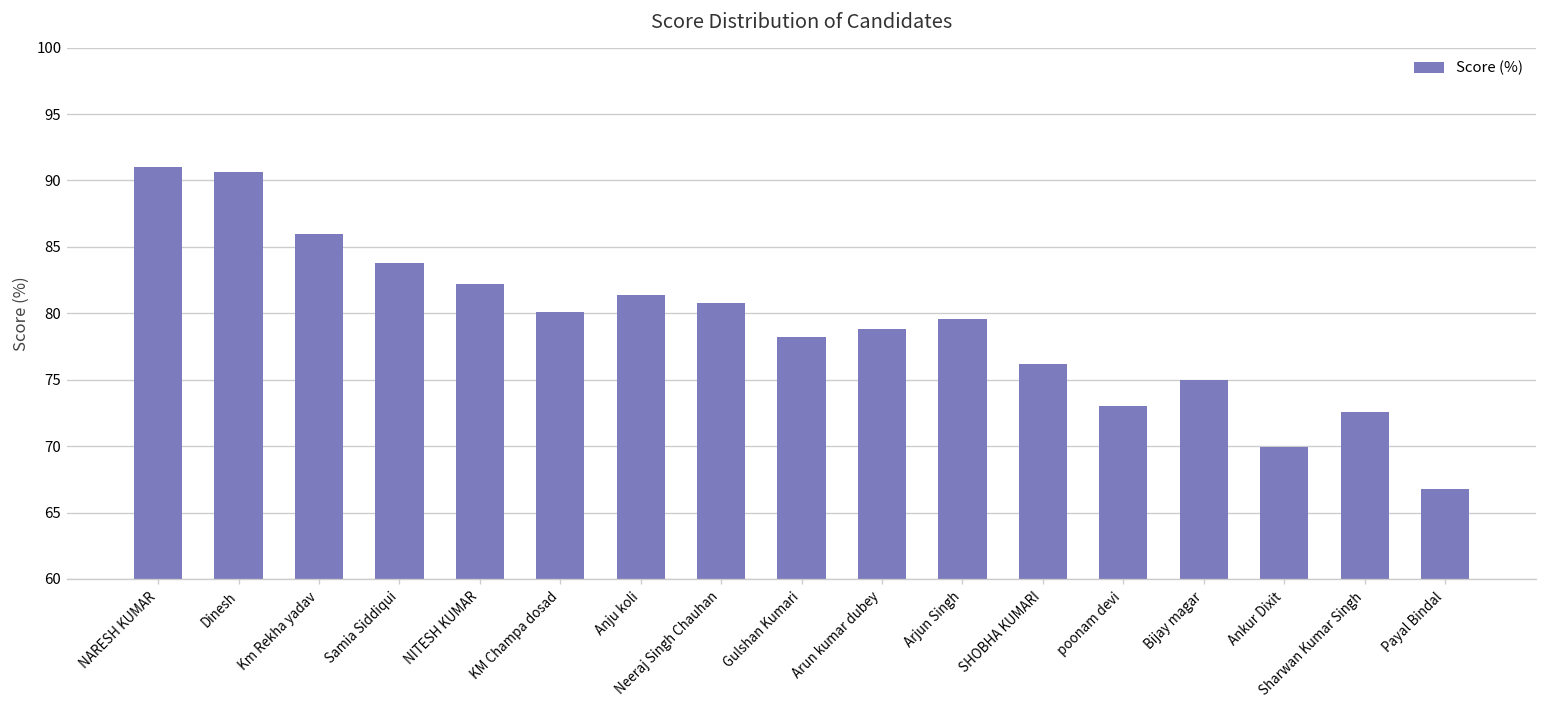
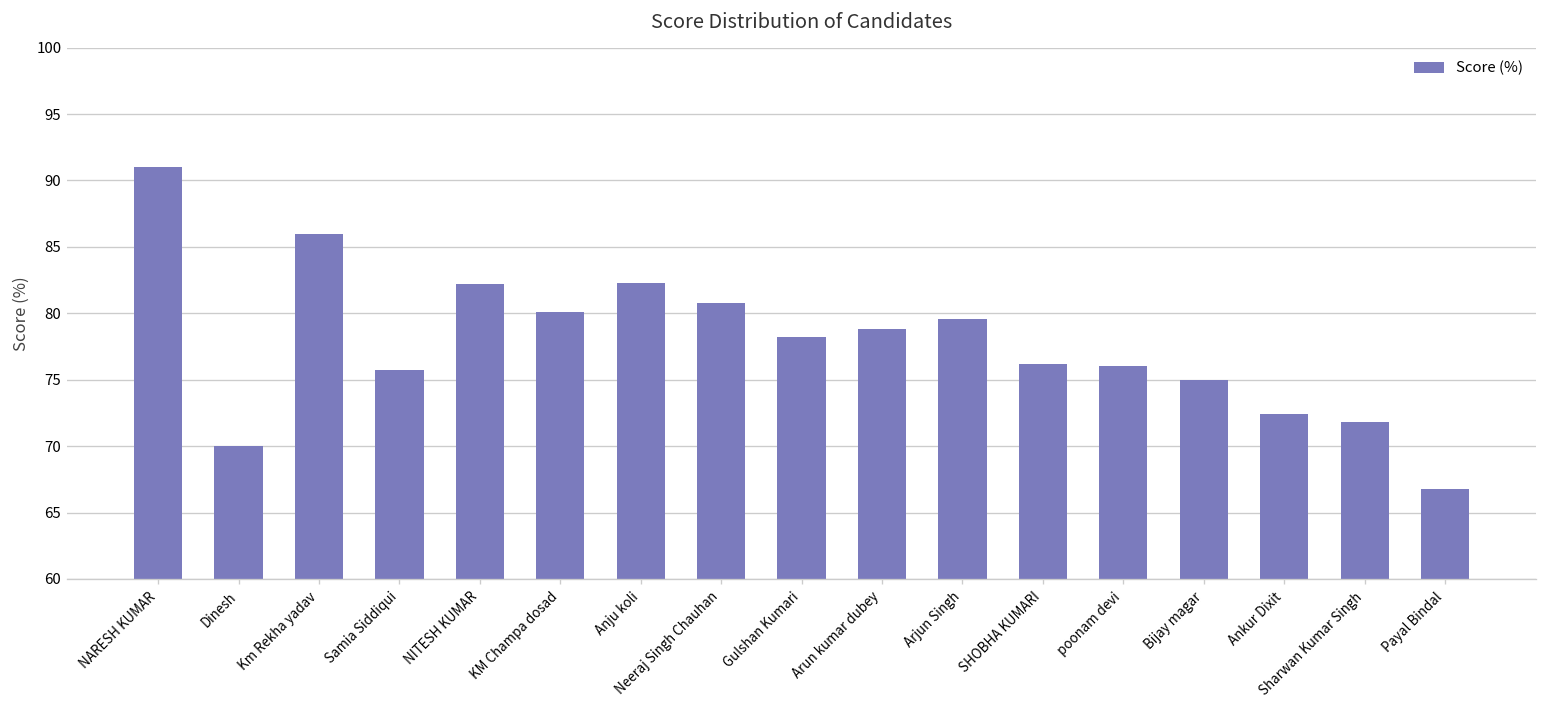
Dinesh: 90.6 -> 70.0
Samia Siddiqui: 83.8 -> 75.7
Anju koli: 81.4 -> 82.3
poonam devi: 73 -> 76
Ankur Dixit: 69.9 -> 72.4
Sharwan Kumar Singh: 72.6 -> 71.8
